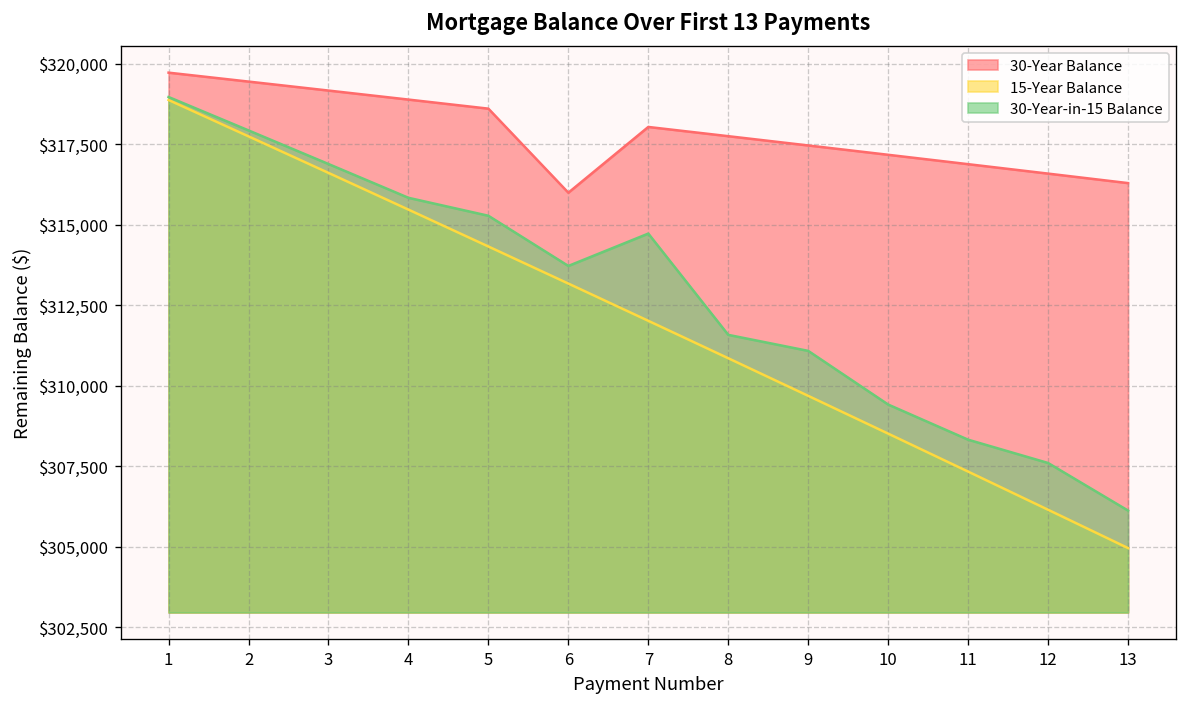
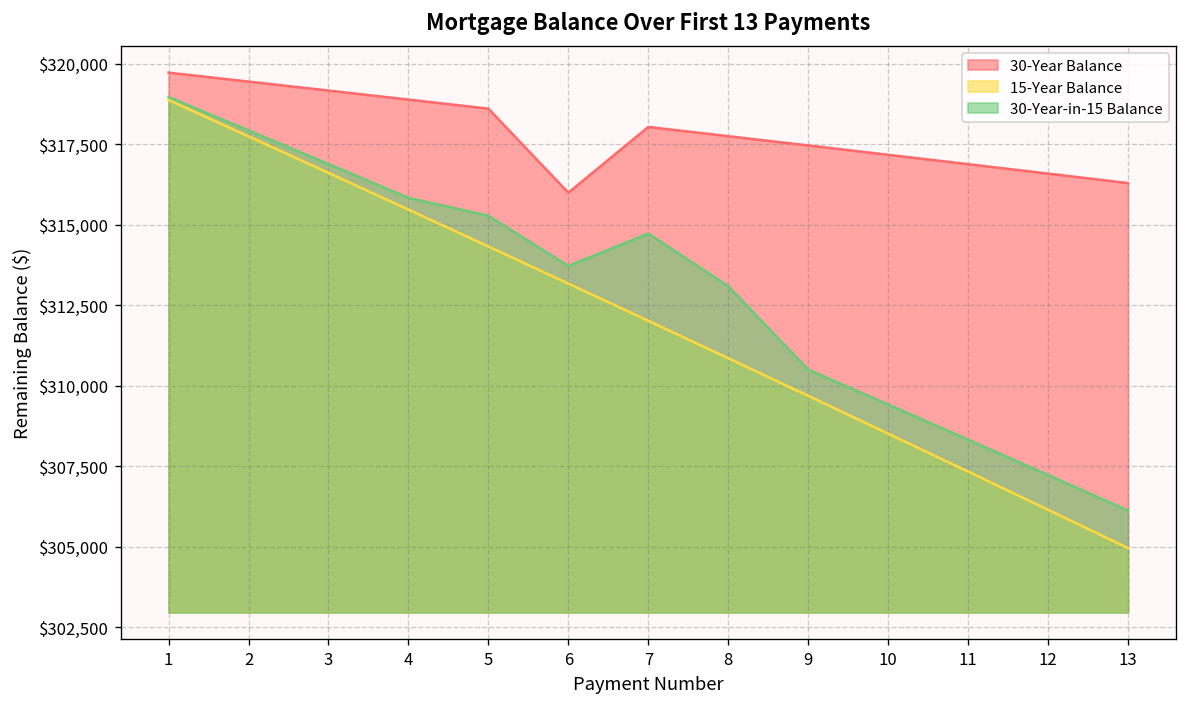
30-Year-in-15 Balance, 8: $311,600 -> $313,100
30-Year-in-15 Balance, 9: $311,100 -> $310,500
30-Year-in-15 Balance, 12: $307,600 -> $307,200
